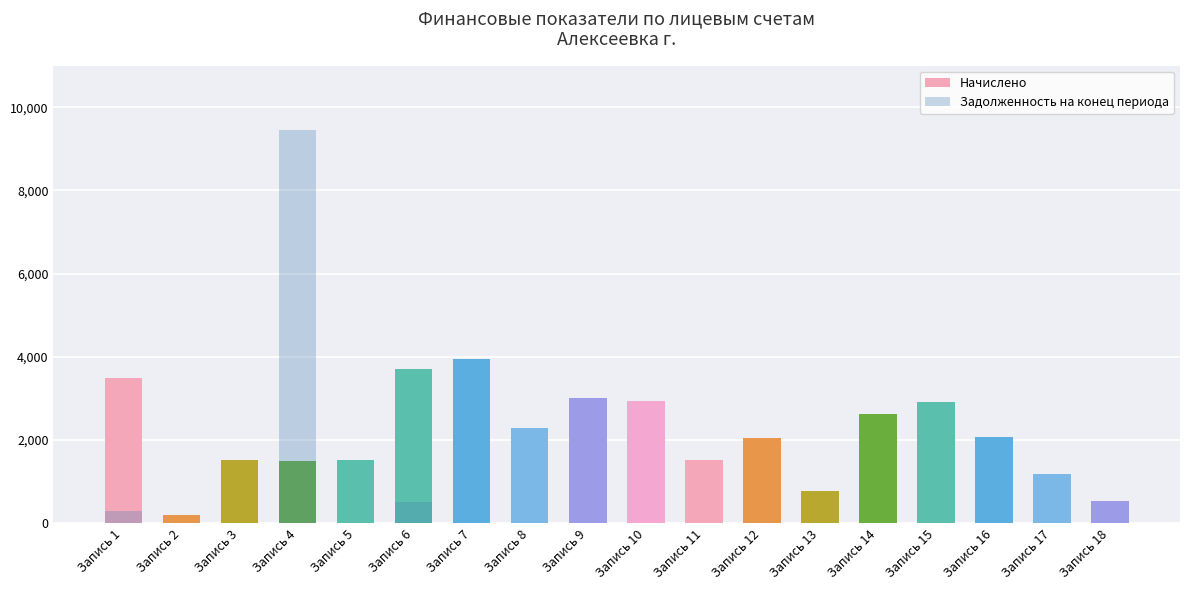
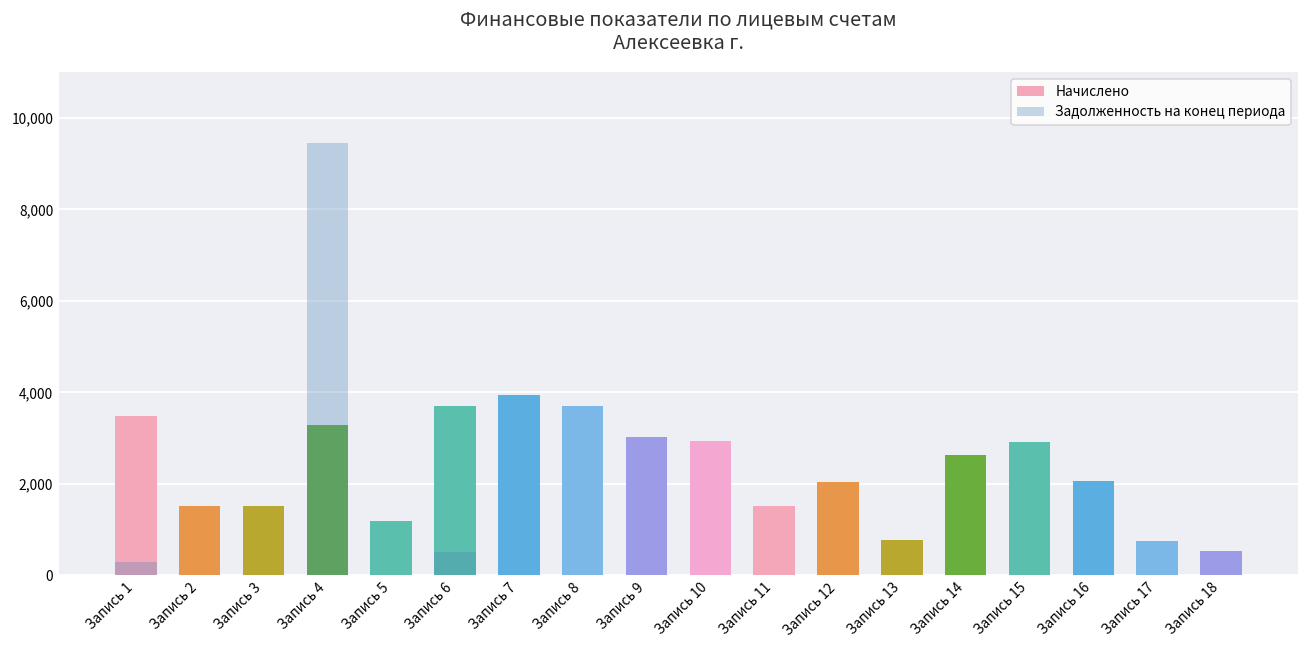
Начислено, Запись 2: 200 -> 1,500
Начислено, Запись 4: 1,500 -> 3,300
Начислено, Запись 5: 1,500 -> 1,200
Начислено, Запись 8: 2,300 -> 3,700
Начислено, Запись 17: 1,200 -> 700
